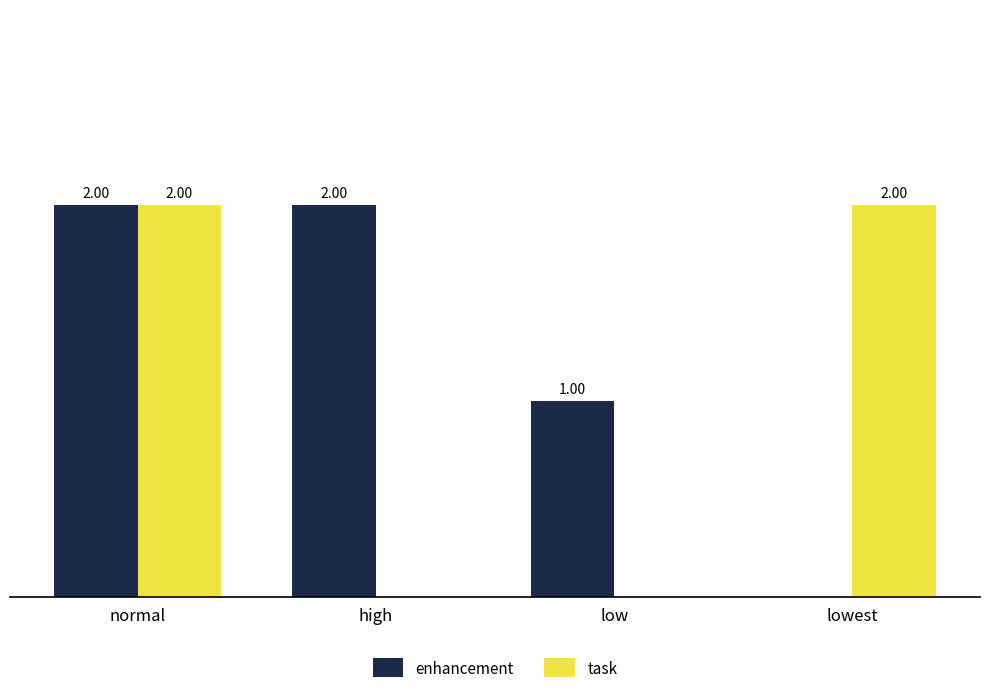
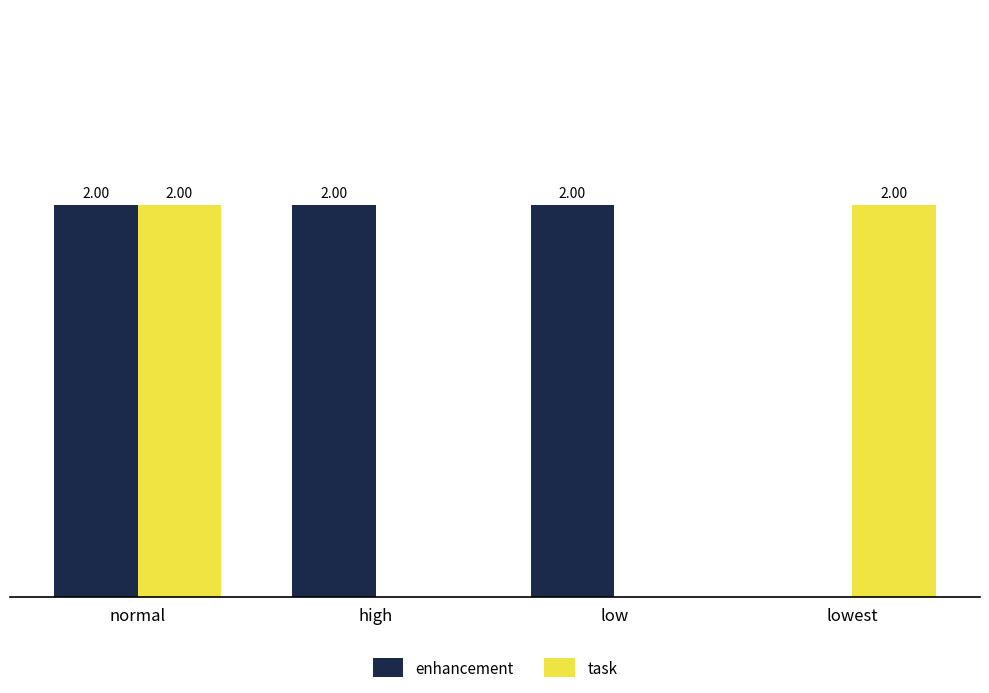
enhancement, low: 1.00 -> 2.00
